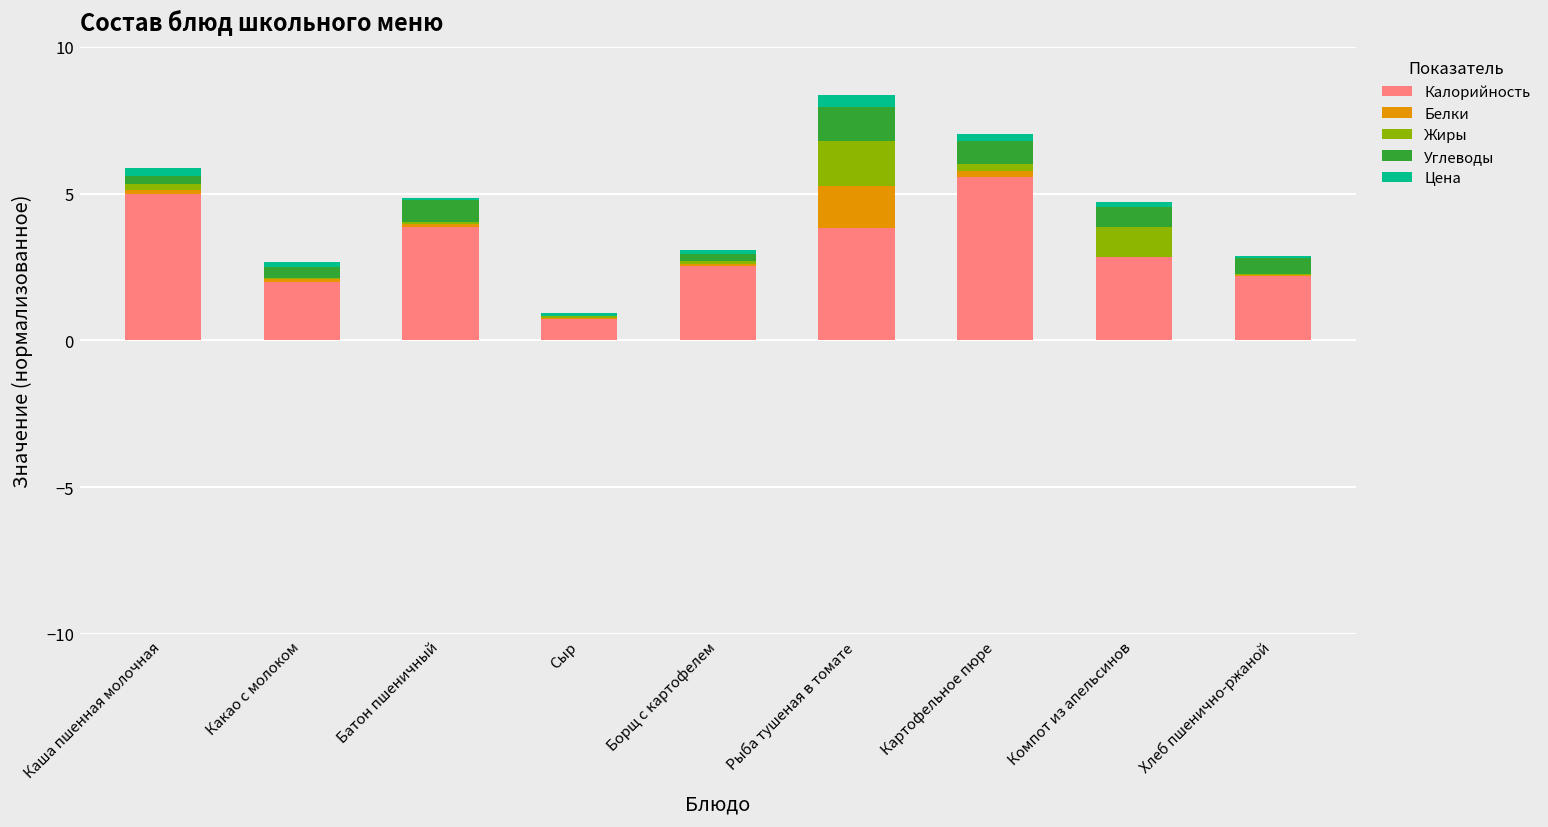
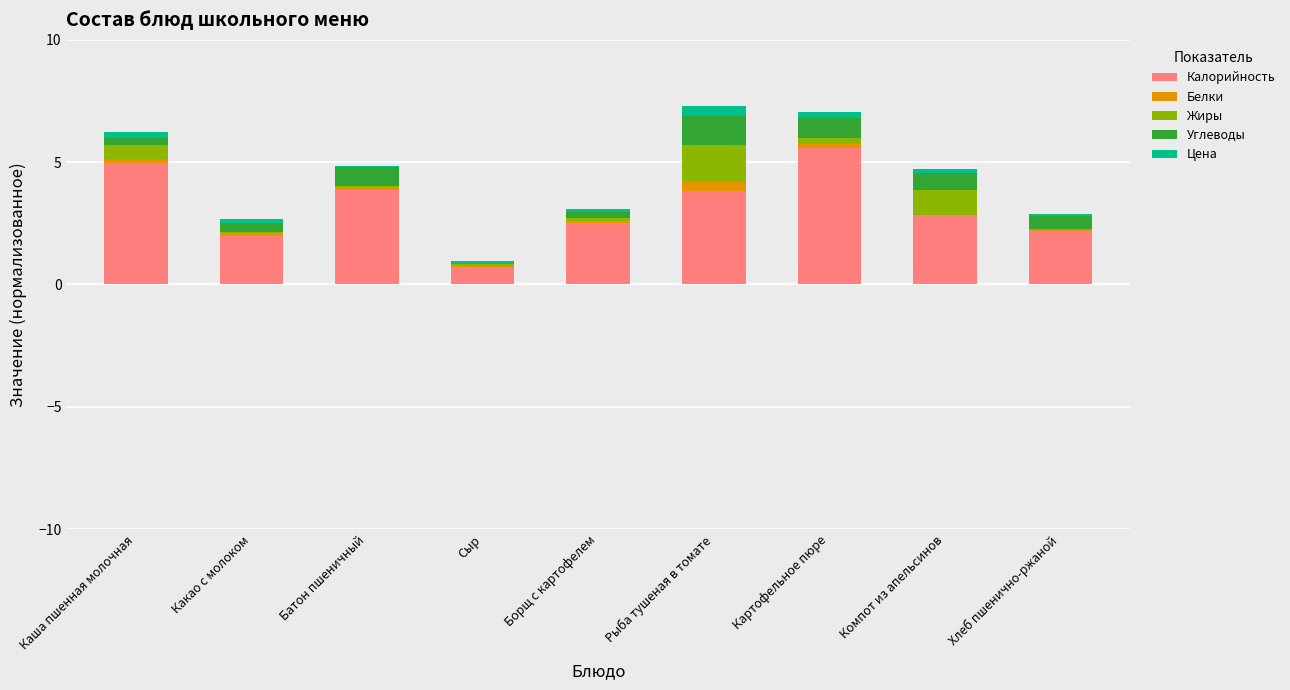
Жиры, Каша пшенная молочная: 0.2 -> 0.6
Белки, Рыба тушеная в томате: 1.4 -> 0.4
